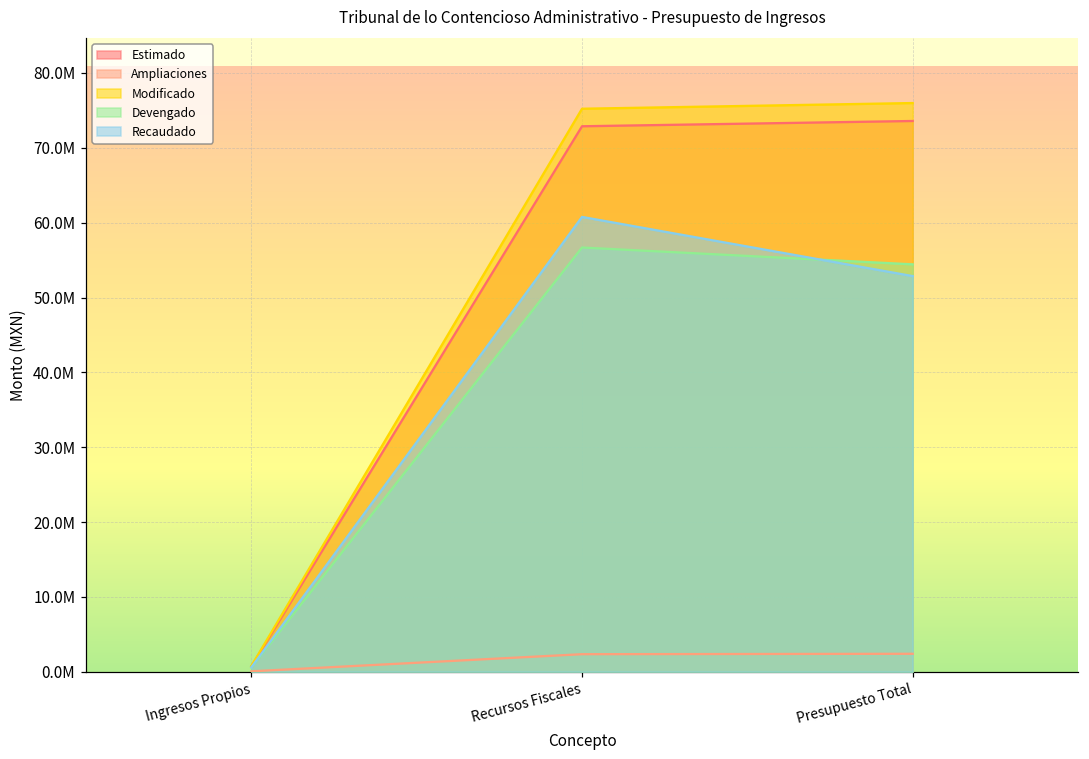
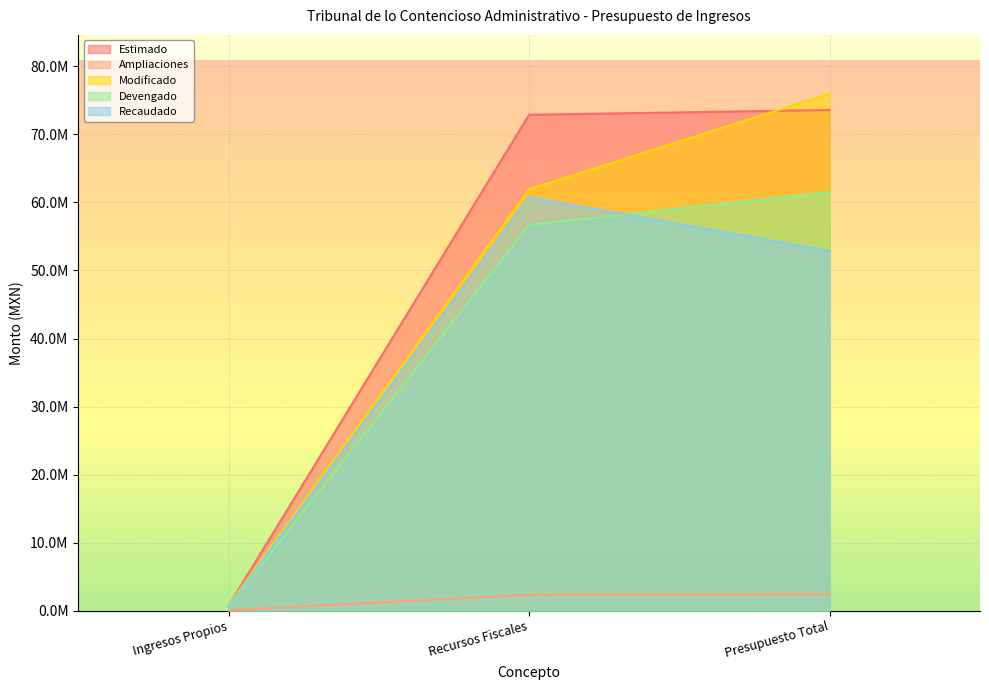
Modificado, Recursos Fiscales: 75000000 -> 62000000
Devengado, Presupuesto Total: 54000000 -> 62000000
